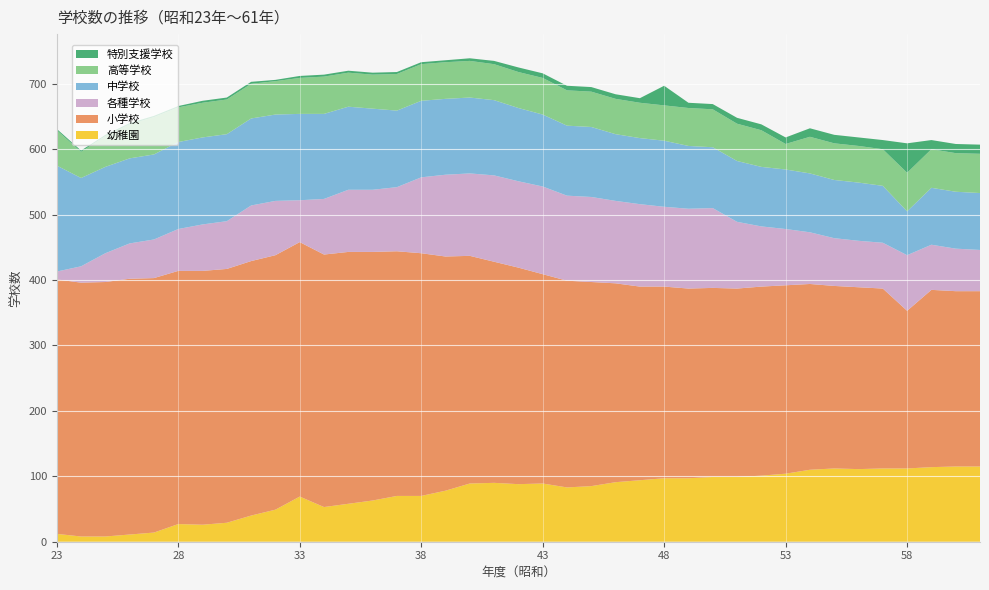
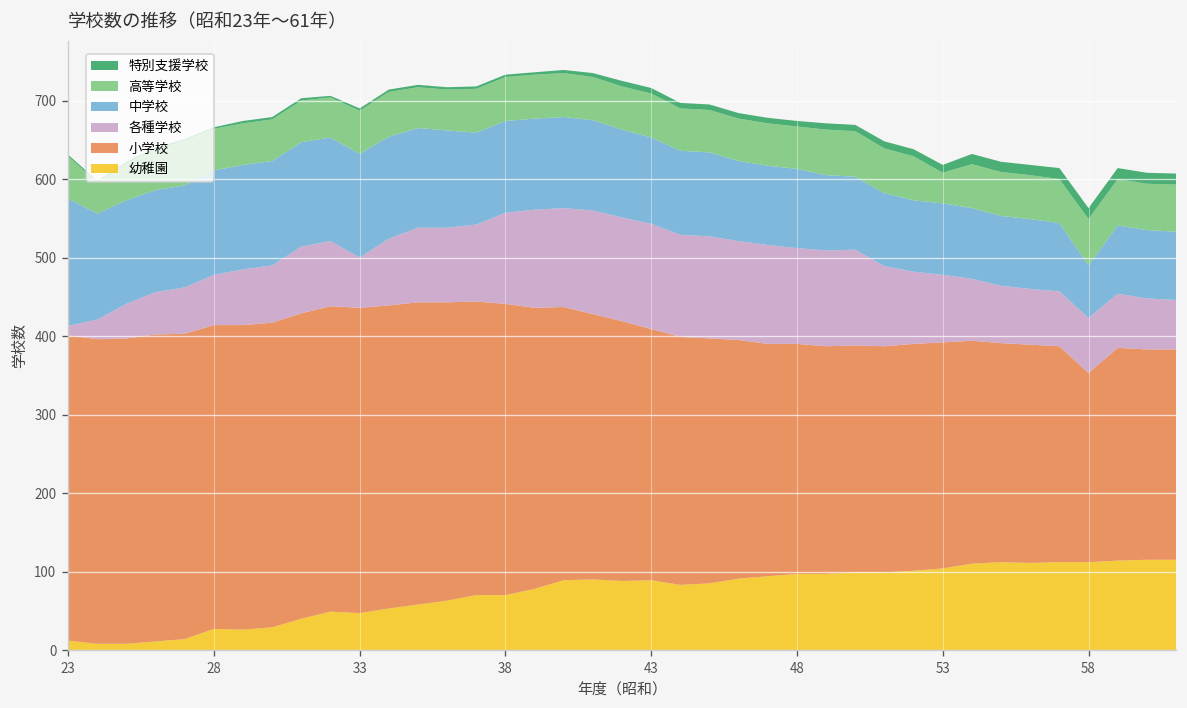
幼稚園, 33: 70 -> 50
特別支援学校, 48: 30 -> 10
各種学校, 58: 90 -> 70
特別支援学校, 58: 50 -> 10
